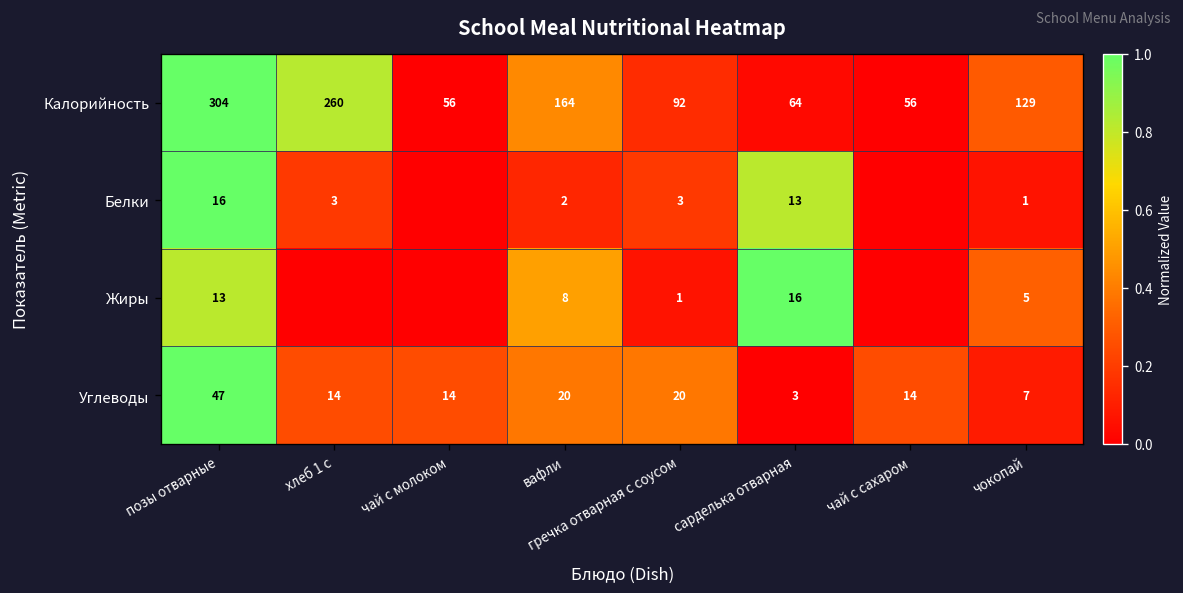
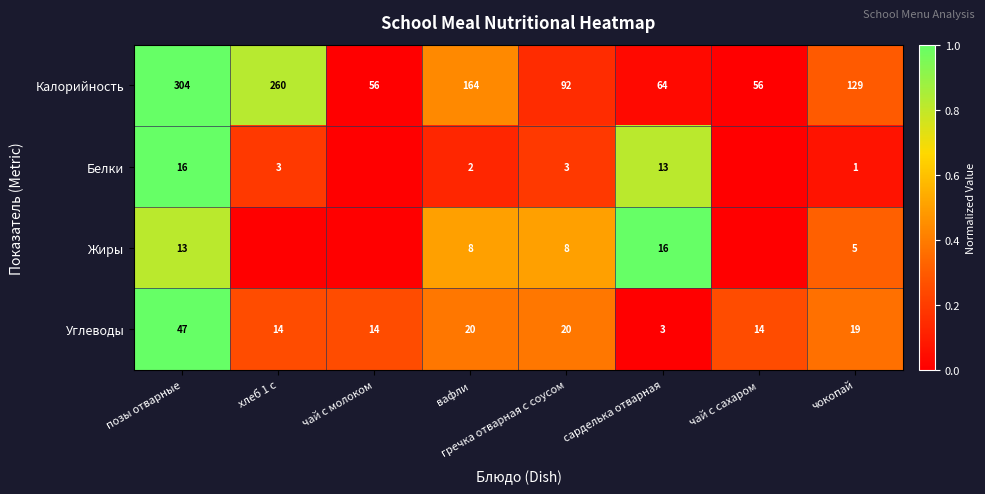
Жиры, гречка отварная с соусом: 1 -> 8
Углеводы, чокопай: 7 -> 19
